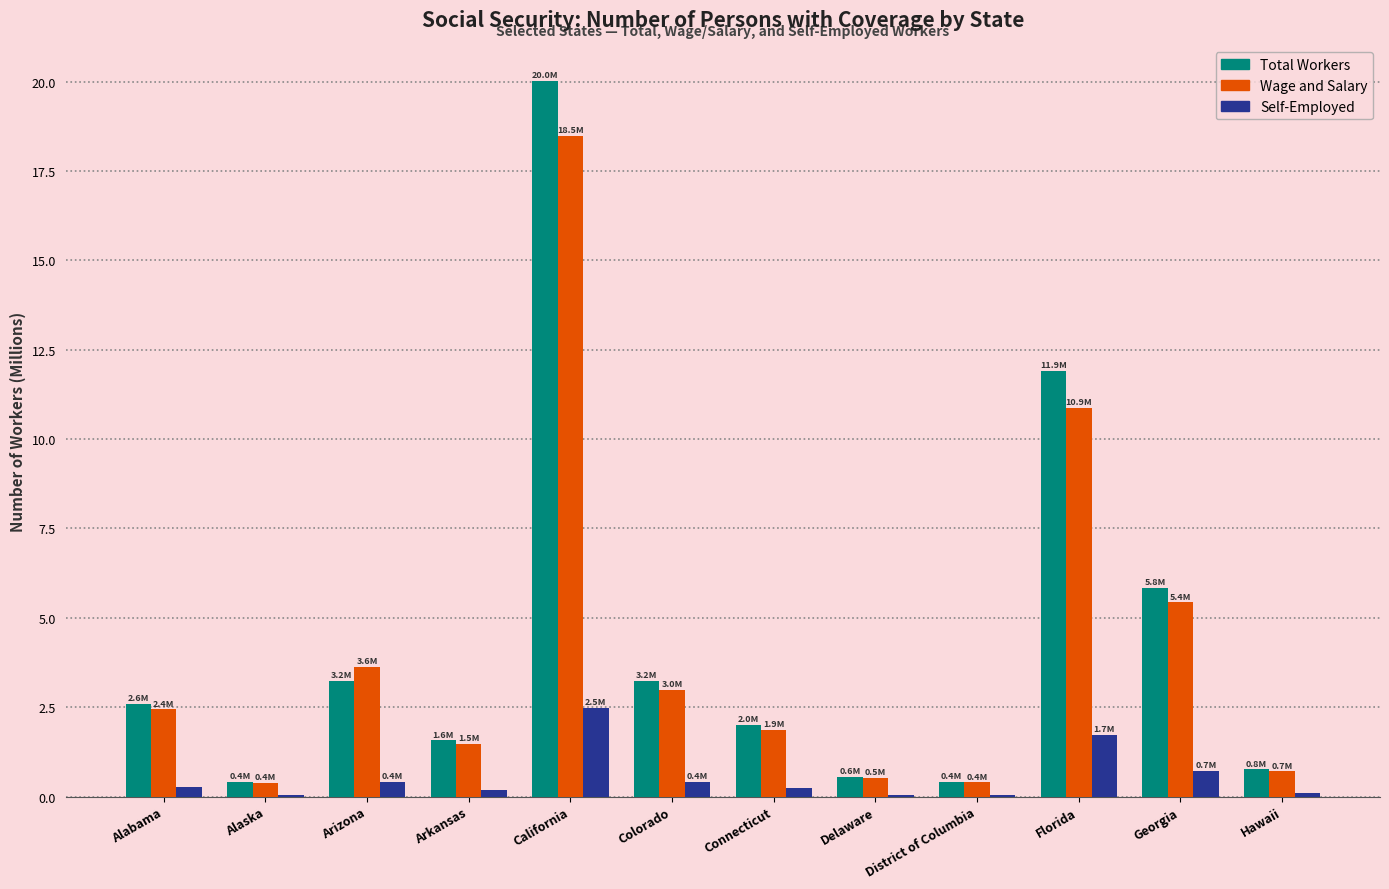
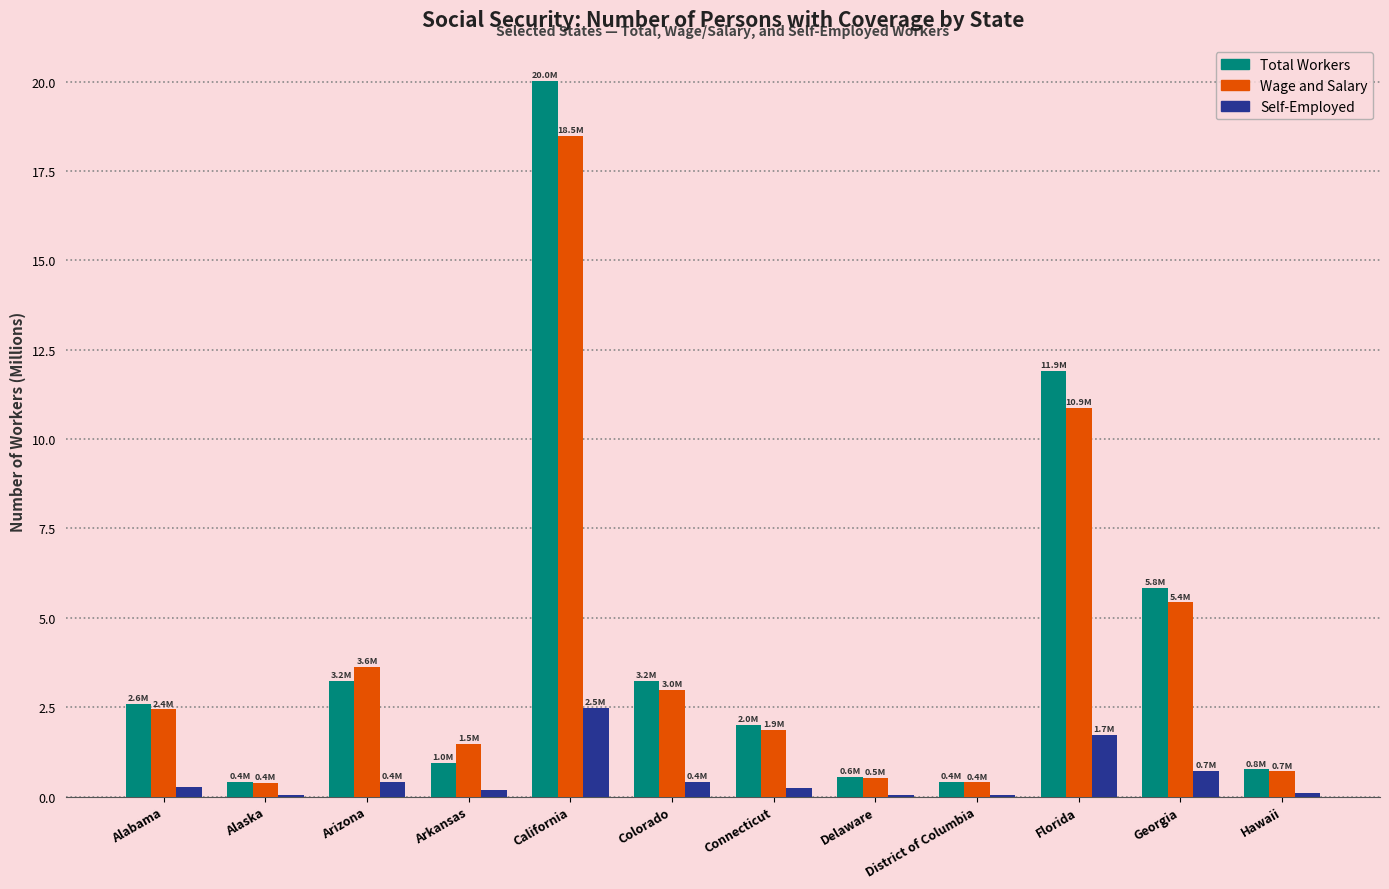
Total Workers, Arkansas: 1.6M -> 1.0M
